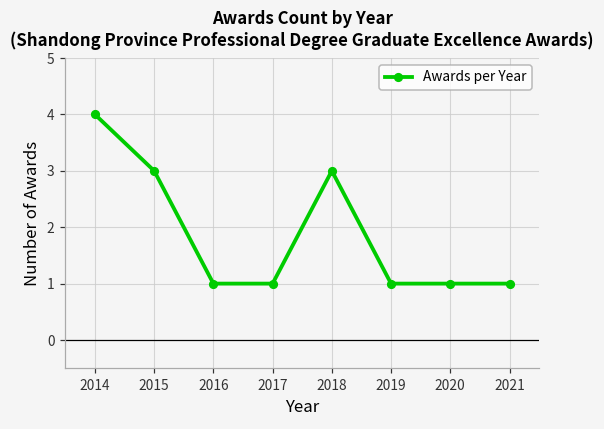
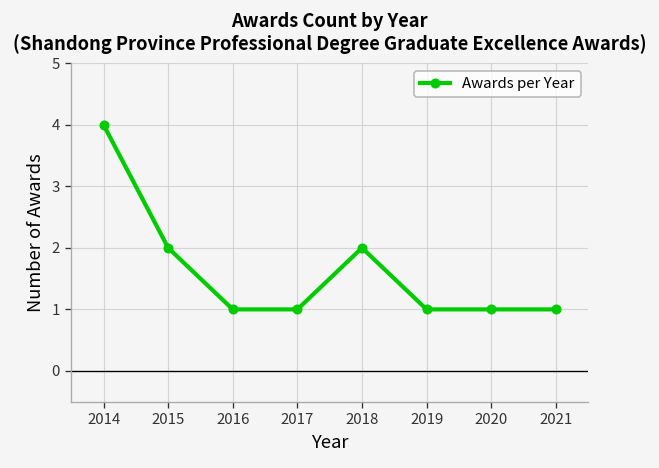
2015: 3 -> 2
2018: 3 -> 2
